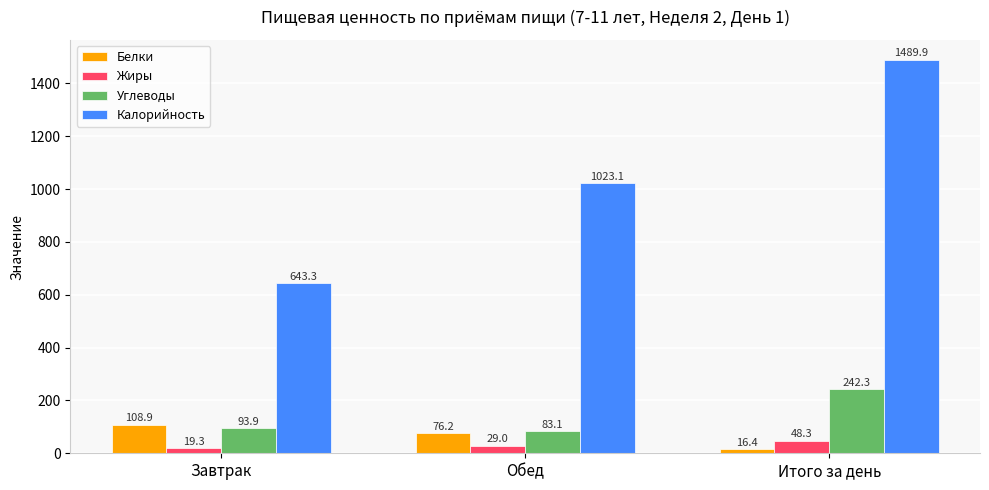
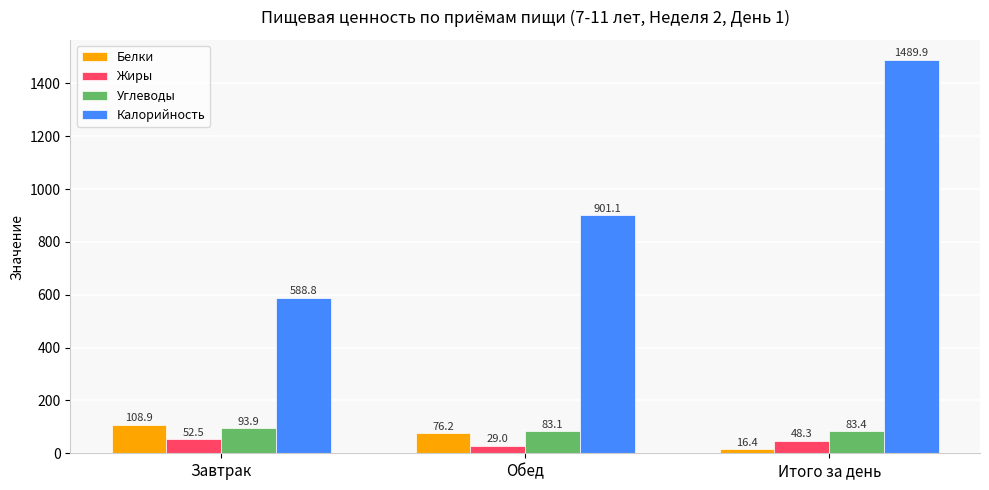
Жиры, Завтрак: 19.3 -> 52.5
Калорийность, Завтрак: 643.3 -> 588.8
Калорийность, Обед: 1023.1 -> 901.1
Углеводы, Итого за день: 242.3 -> 83.4
